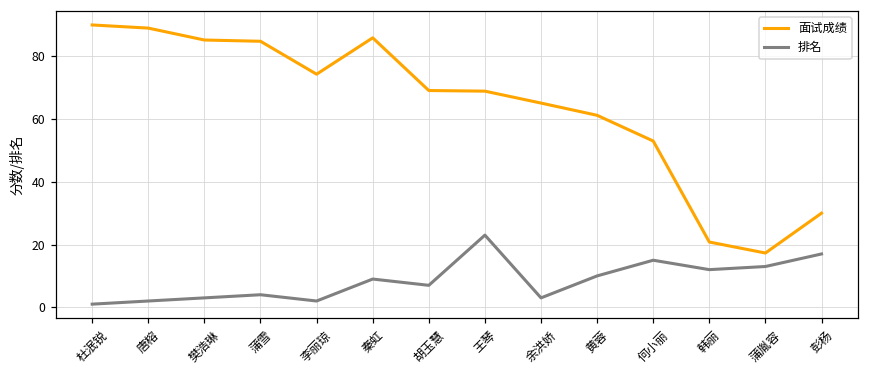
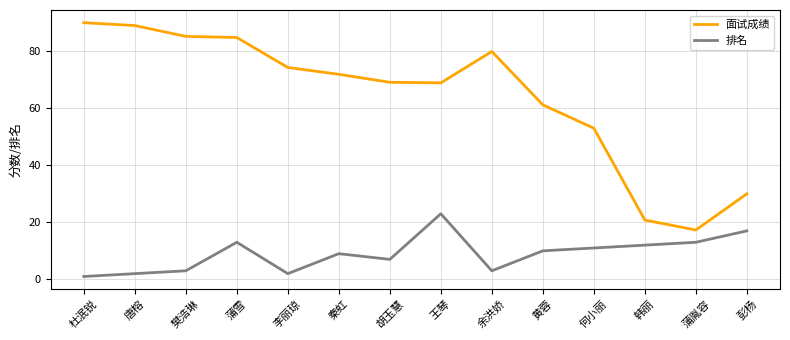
排名, 蒲雪: 4 -> 13
面试成绩, 秦虹: 86 -> 72
面试成绩, 余洪娇: 65 -> 80
排名, 何小丽: 15 -> 11
